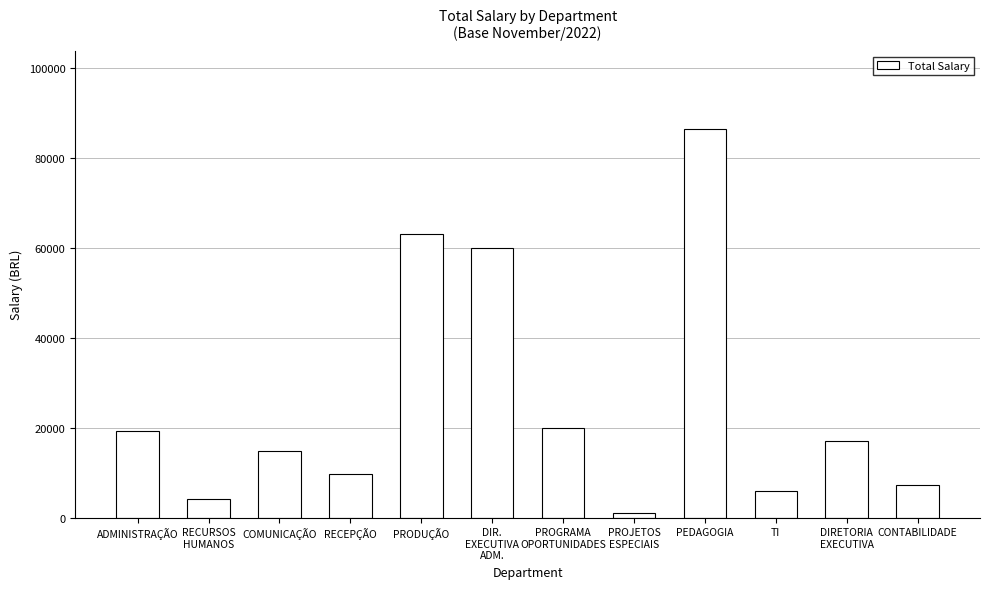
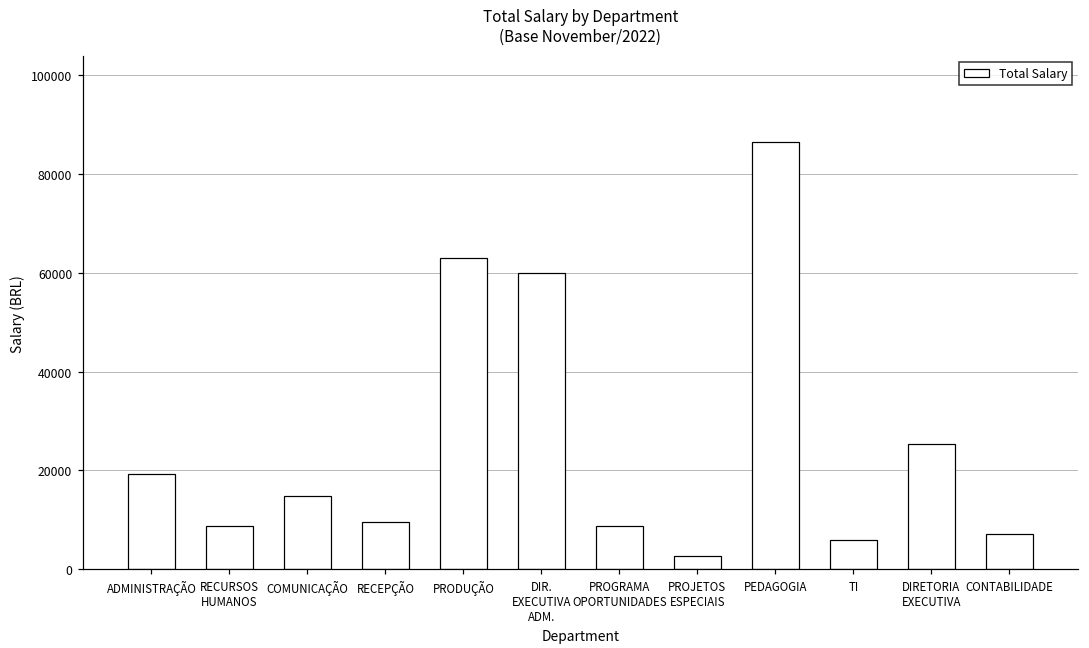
RECURSOS HUMANOS: 4000 -> 9000
PROGRAMA OPORTUNIDADES: 20000 -> 9000
PROJETOS ESPECIAIS: 1000 -> 3000
DIRETORIA EXECUTIVA: 17000 -> 25000
